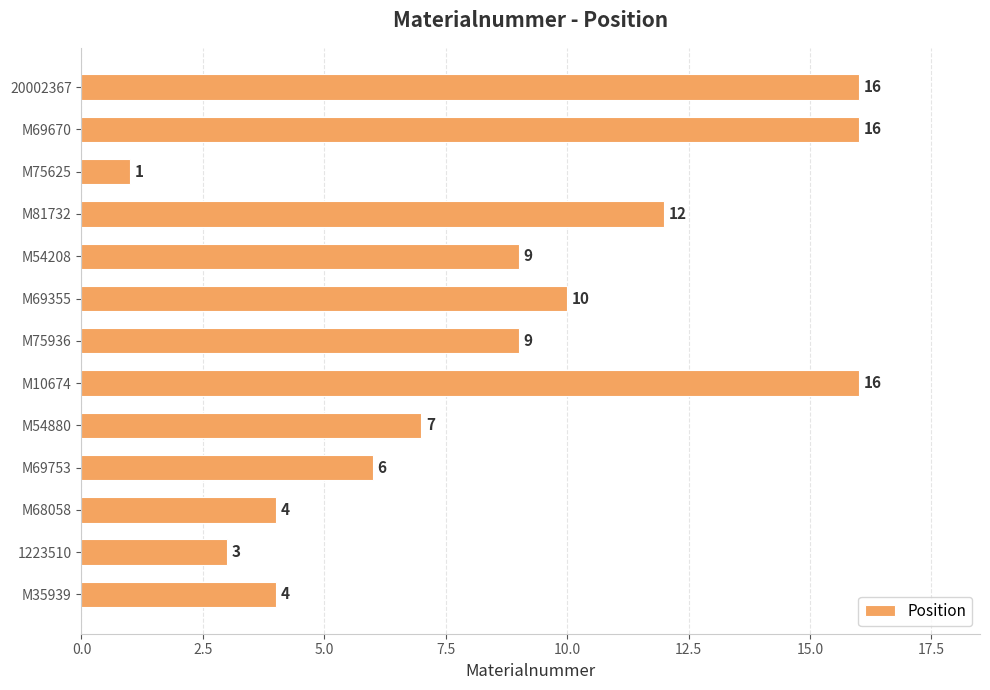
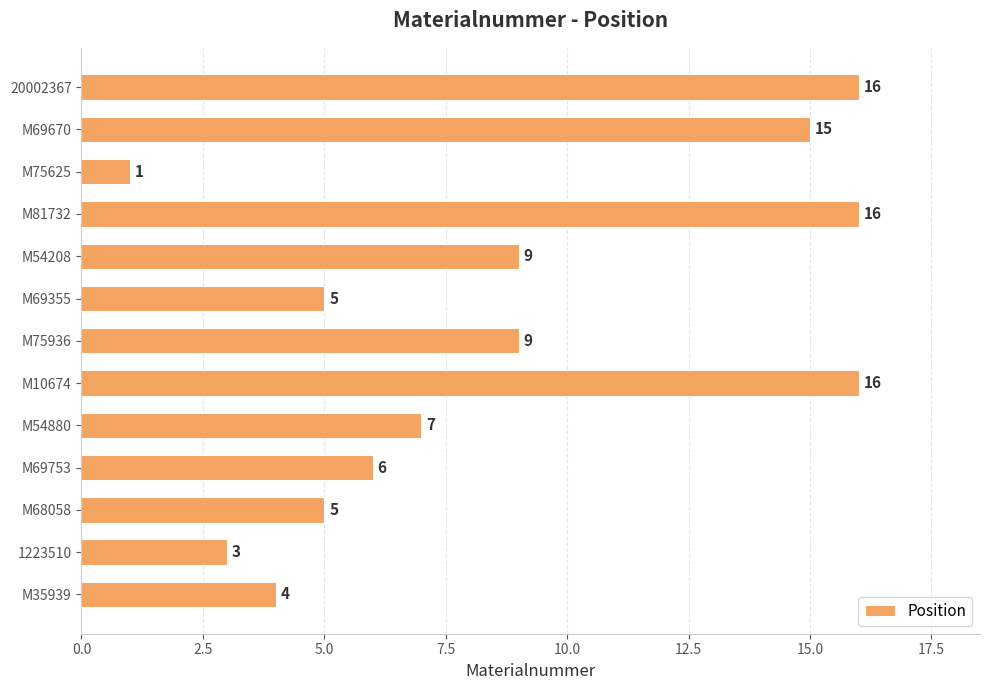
M69670: 16 -> 15
M81732: 12 -> 16
M69355: 10 -> 5
M68058: 4 -> 5
